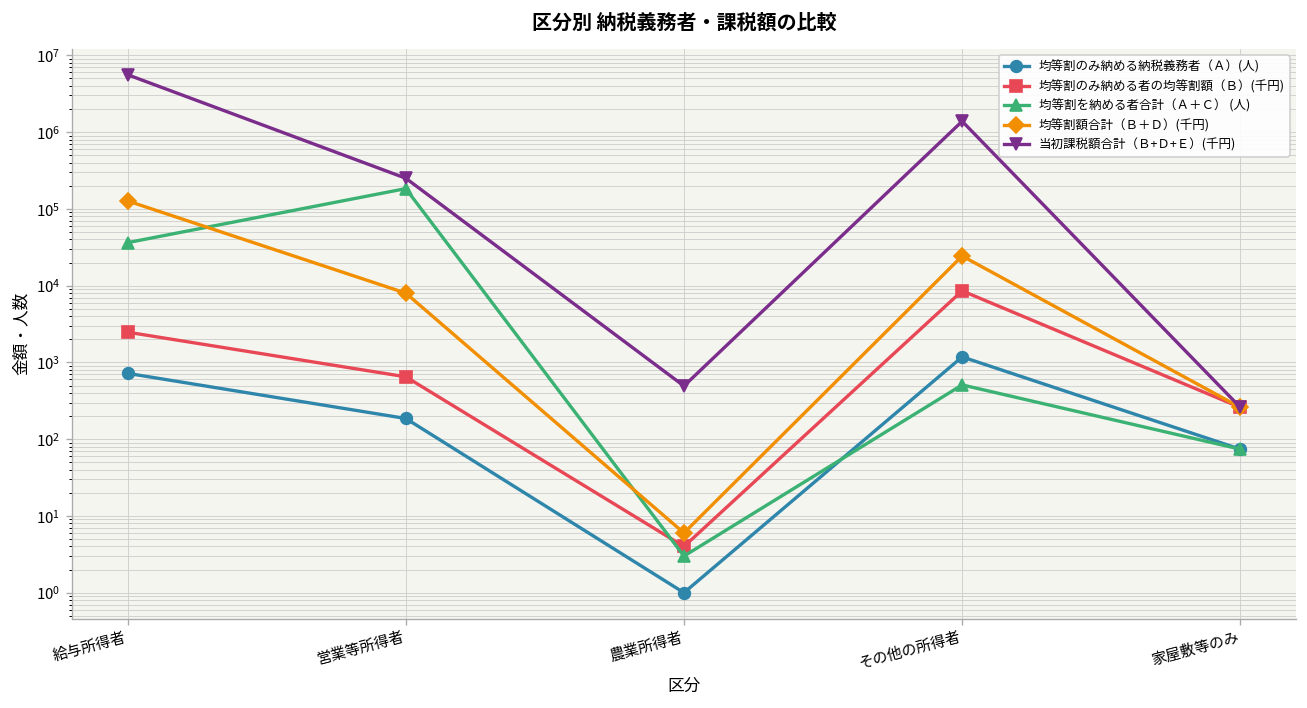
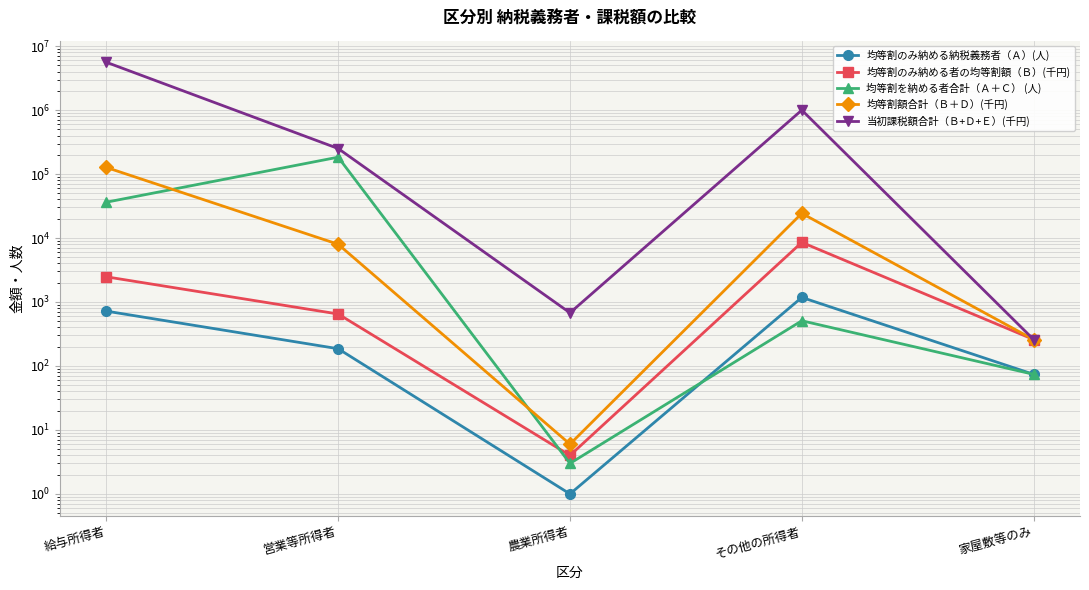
当初課税額合計（Ｂ+Ｄ+Ｅ）(千円), 農業所得者: 500 -> 700
当初課税額合計（Ｂ+Ｄ+Ｅ）(千円), その他の所得者: 1400000 -> 1000000
